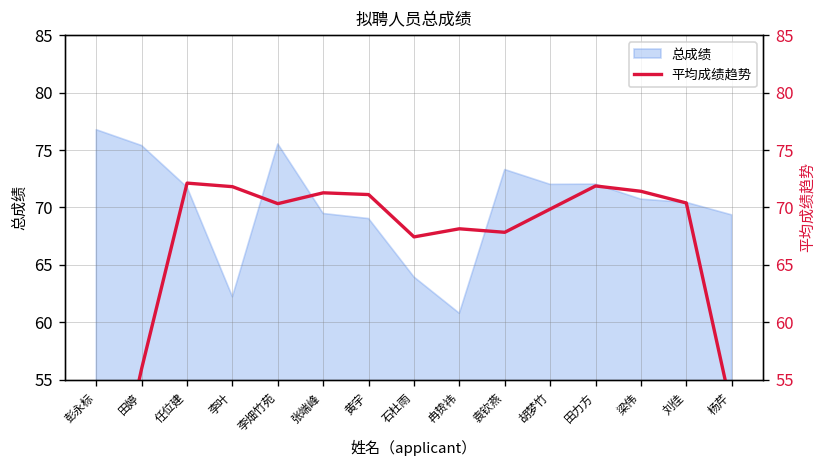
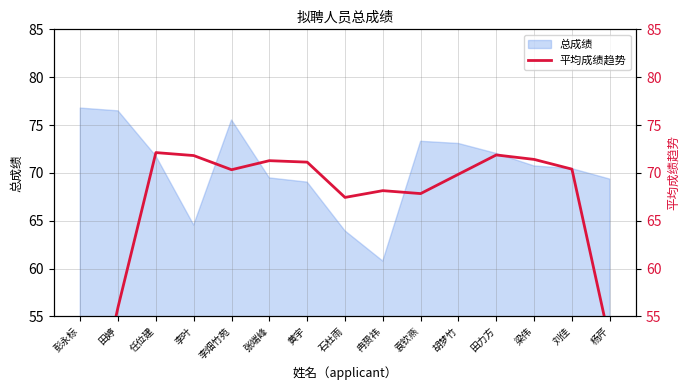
总成绩, 田婷: 75 -> 76
总成绩, 李叶: 62 -> 65
总成绩, 胡梦竹: 72 -> 73
